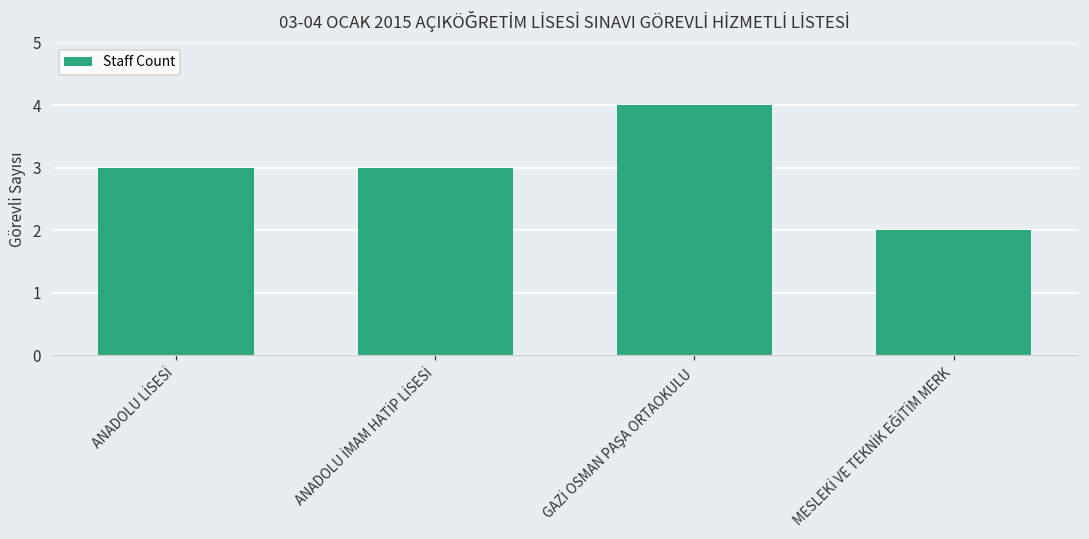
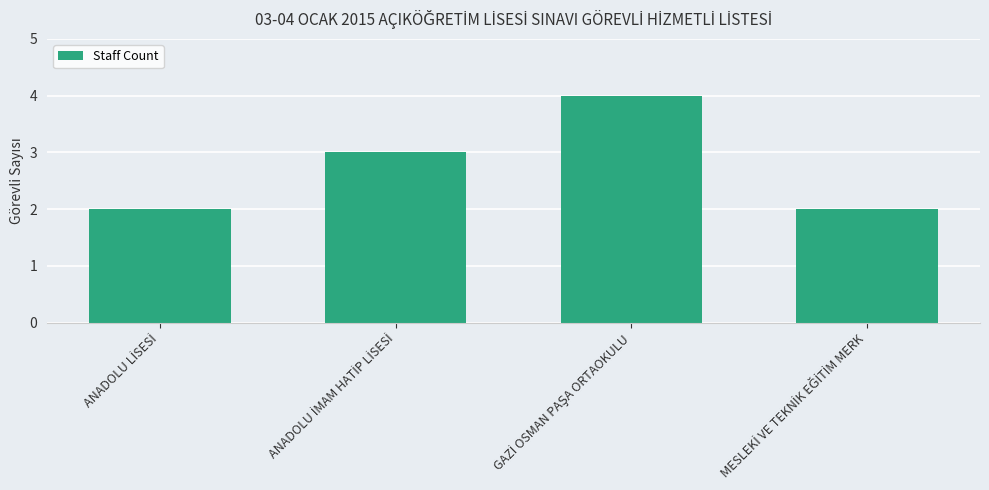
ANADOLU LİSESİ: 3 -> 2
